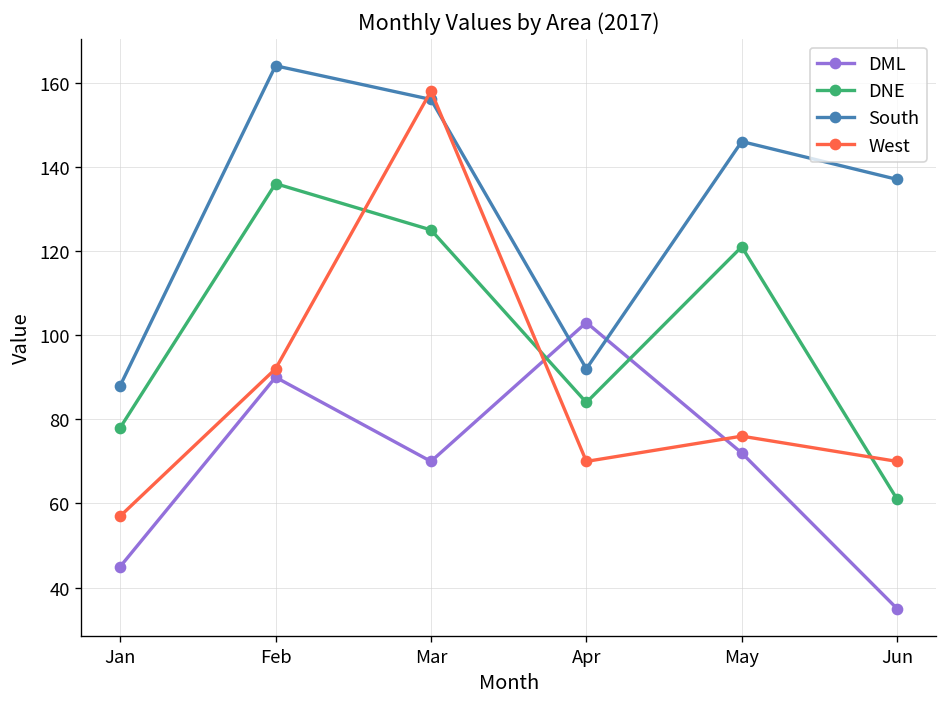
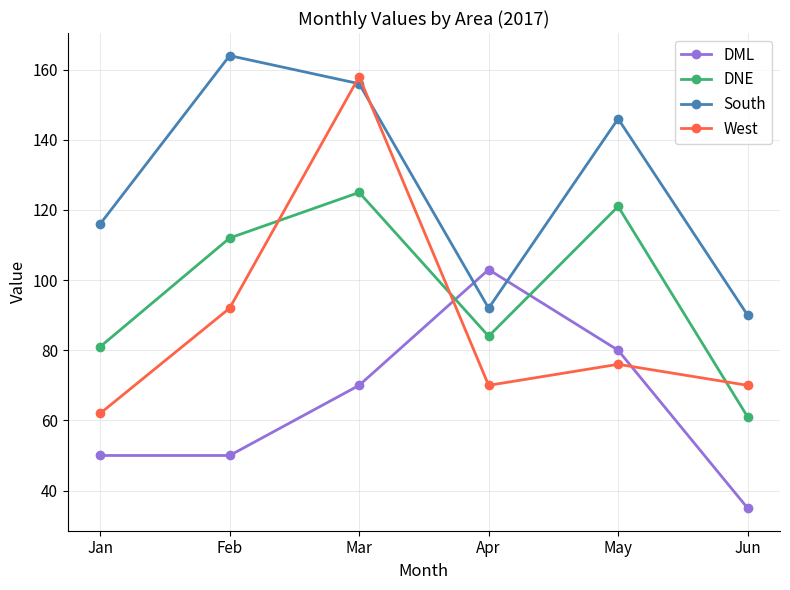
DML, Jan: 45 -> 50
DNE, Jan: 78 -> 81
South, Jan: 88 -> 116
West, Jan: 57 -> 62
DML, Feb: 90 -> 50
DNE, Feb: 136 -> 112
DML, May: 72 -> 80
South, Jun: 137 -> 90
